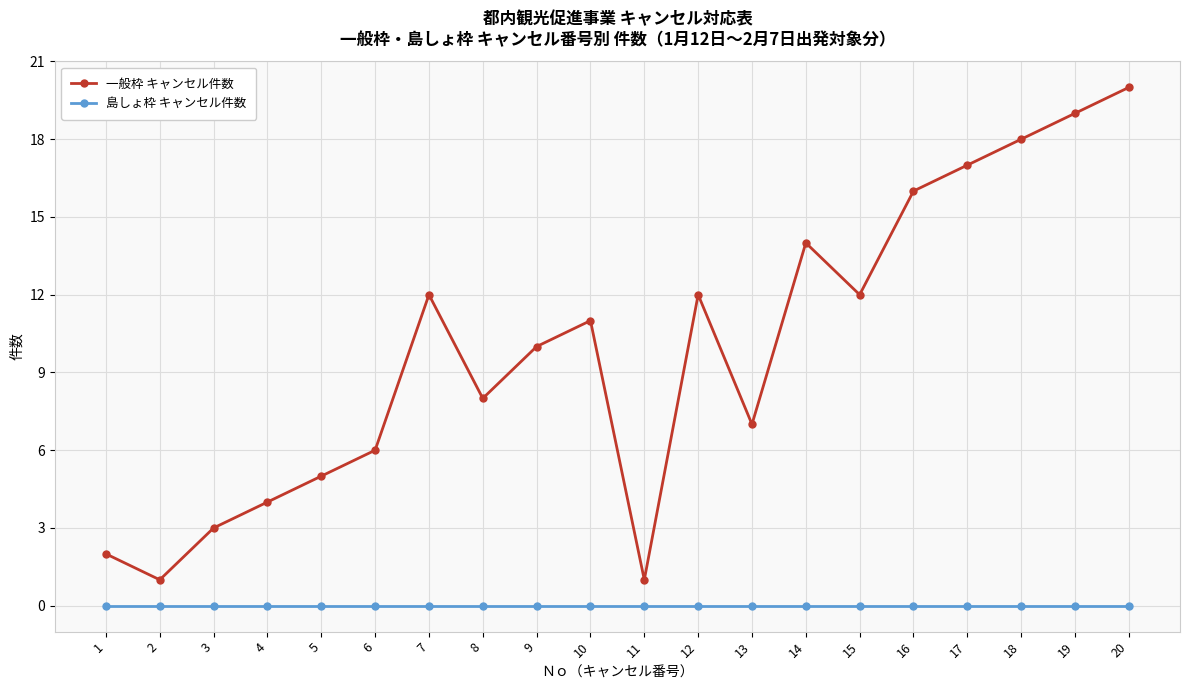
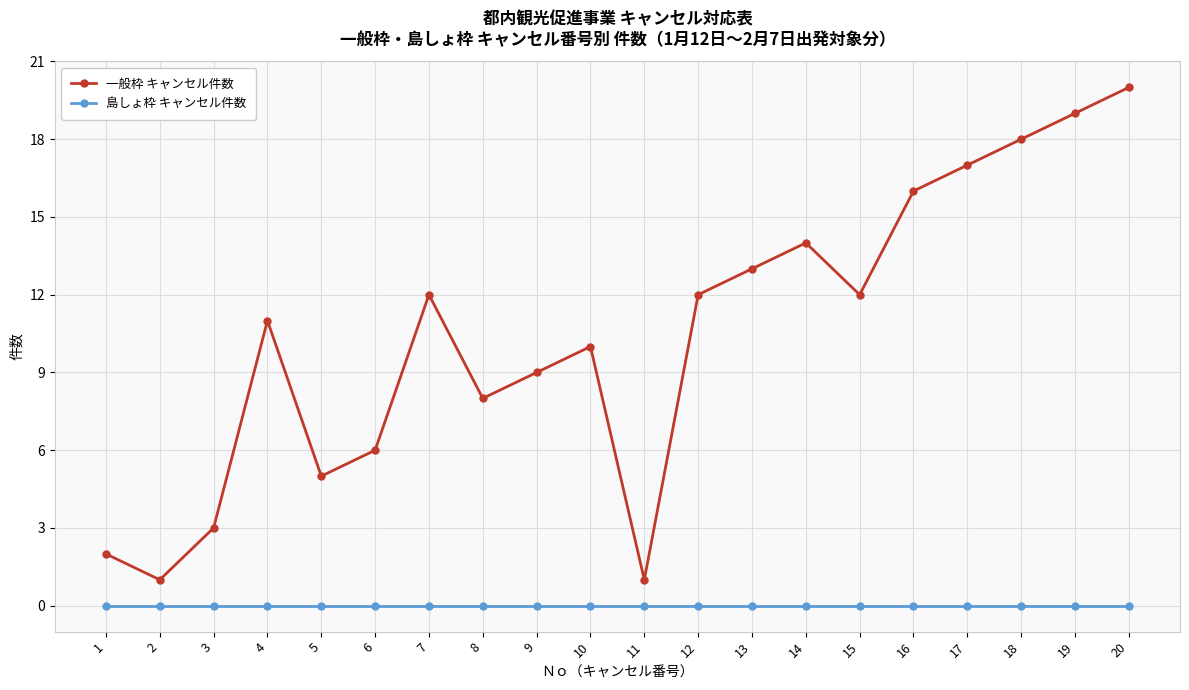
一般枠 キャンセル件数, 4: 4 -> 11
一般枠 キャンセル件数, 9: 10 -> 9
一般枠 キャンセル件数, 10: 11 -> 10
一般枠 キャンセル件数, 13: 7 -> 13
